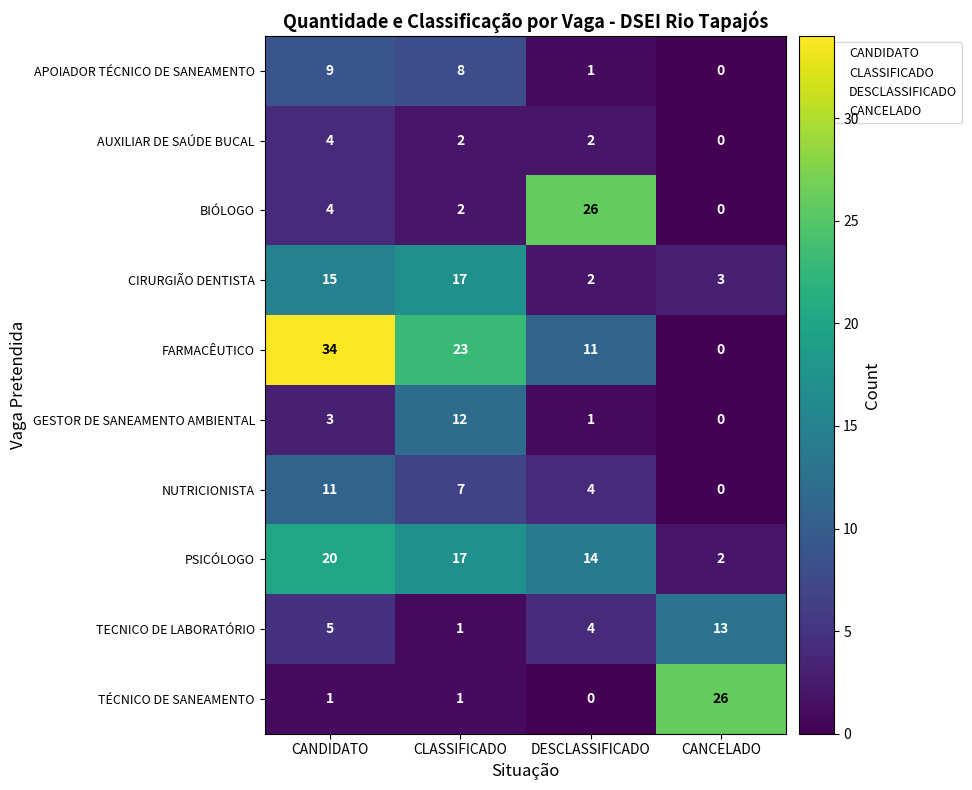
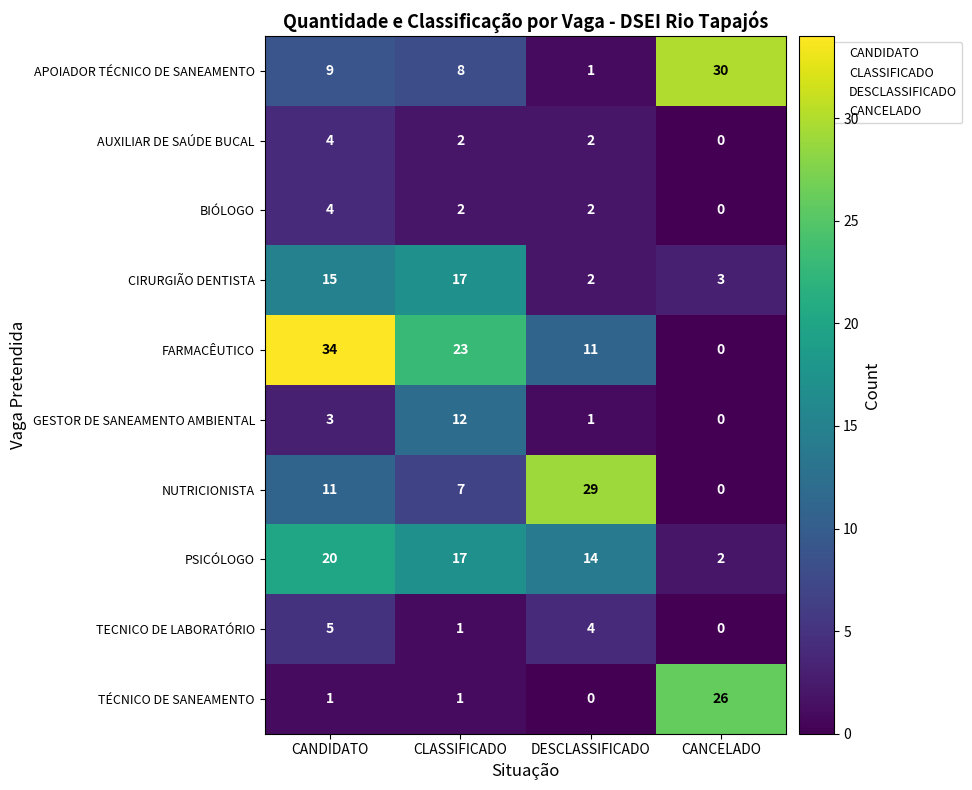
APOIADOR TÉCNICO DE SANEAMENTO, CANCELADO: 0 -> 30
BIÓLOGO, DESCLASSIFICADO: 26 -> 2
NUTRICIONISTA, DESCLASSIFICADO: 4 -> 29
TECNICO DE LABORATÓRIO, CANCELADO: 13 -> 0
